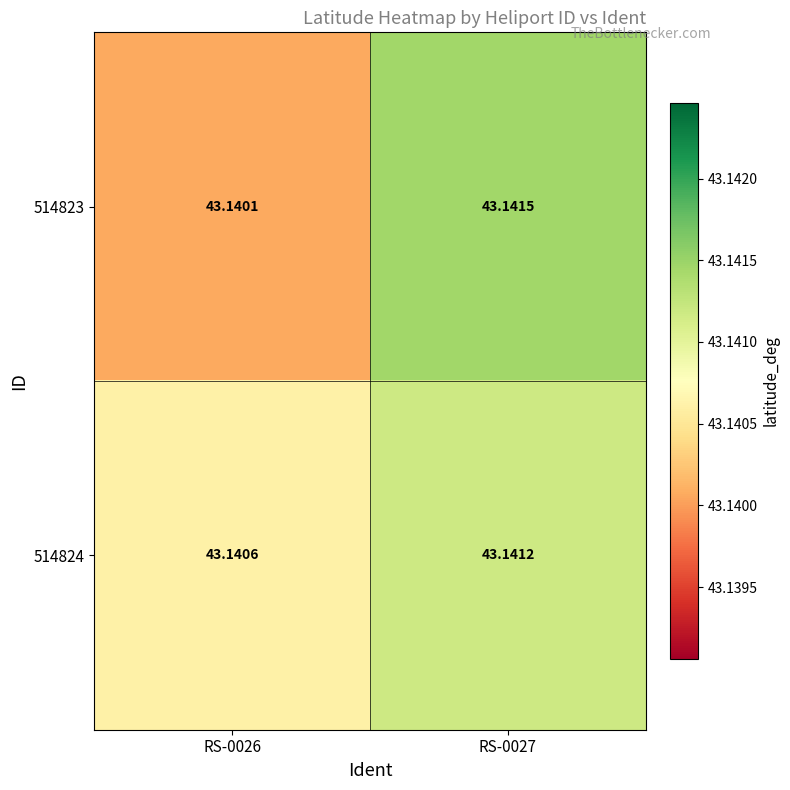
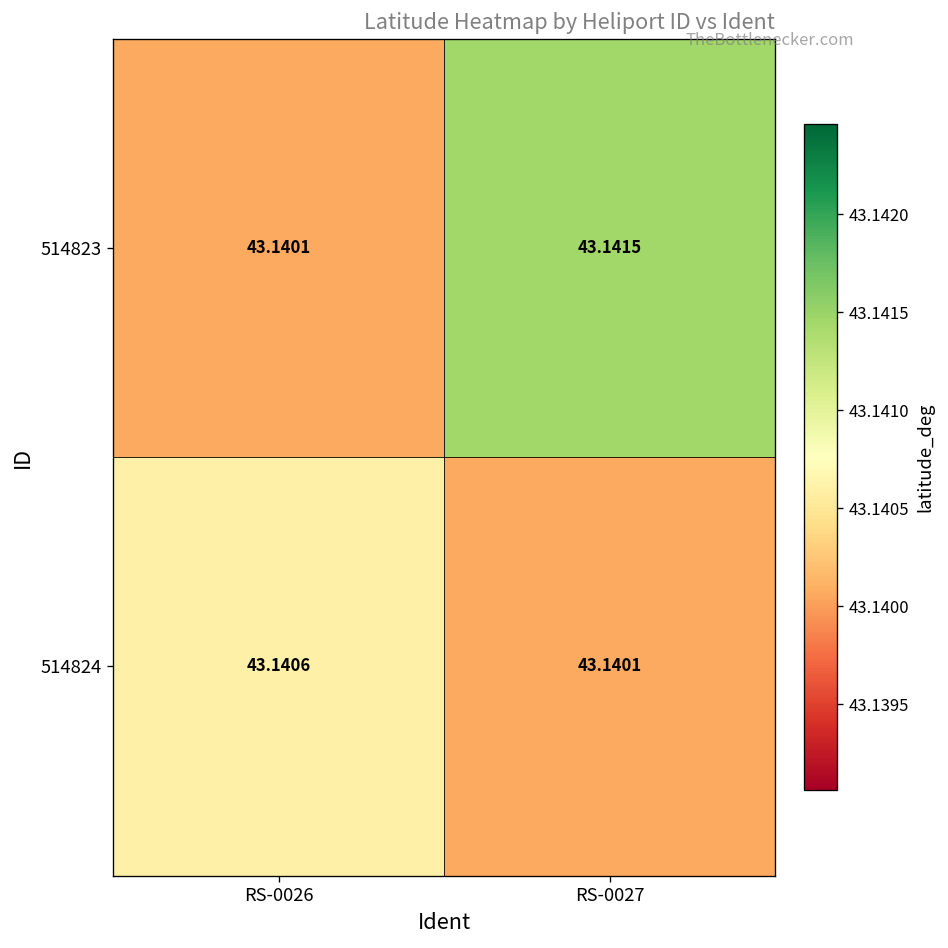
514824, RS-0027: 43.1412 -> 43.1401
